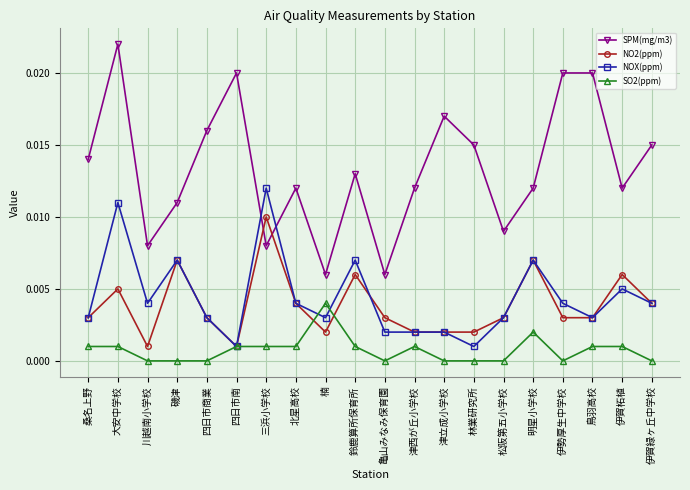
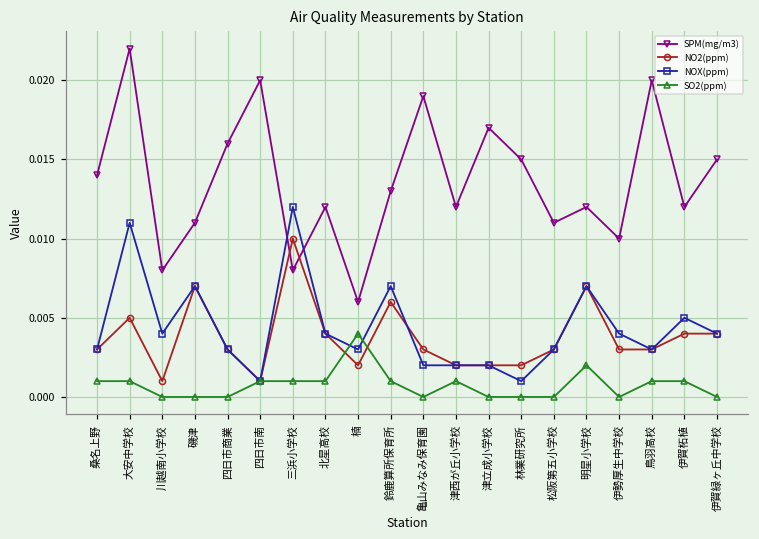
SPM(mg/m3), 亀山みなみ保育園: 0.006 -> 0.019
SPM(mg/m3), 松阪第五小学校: 0.009 -> 0.011
SPM(mg/m3), 伊勢厚生中学校: 0.02 -> 0.01
NO2(ppm), 伊賀柘植: 0.006 -> 0.004
